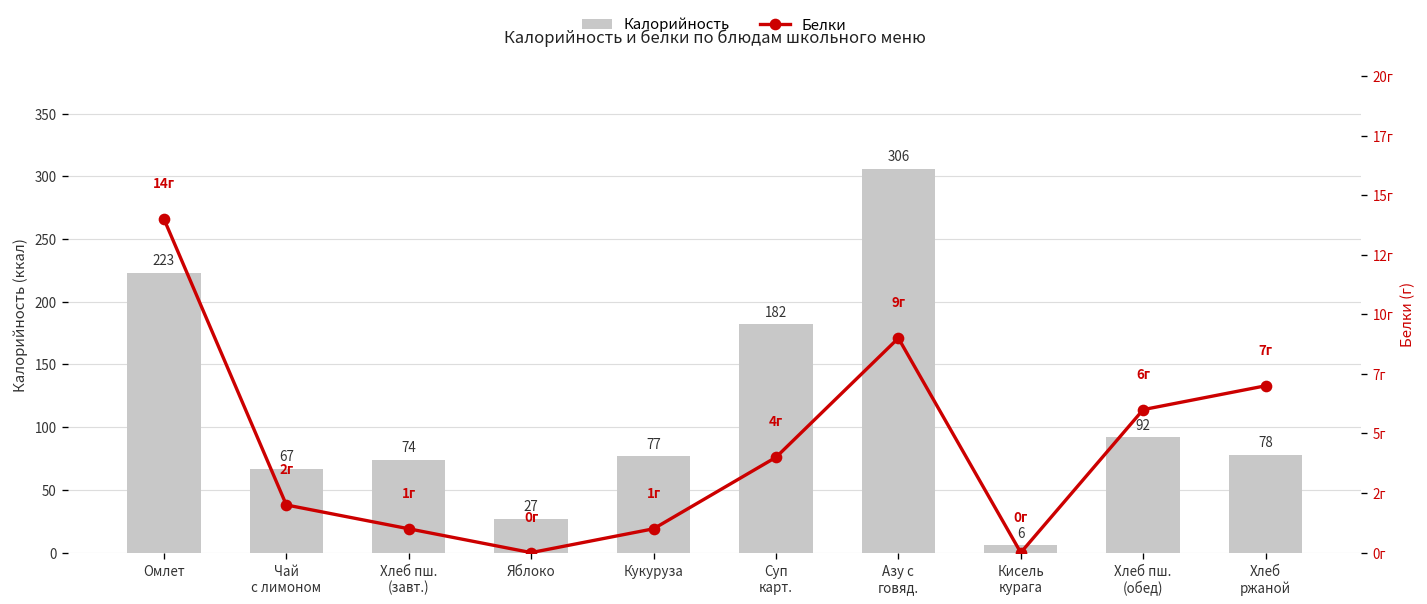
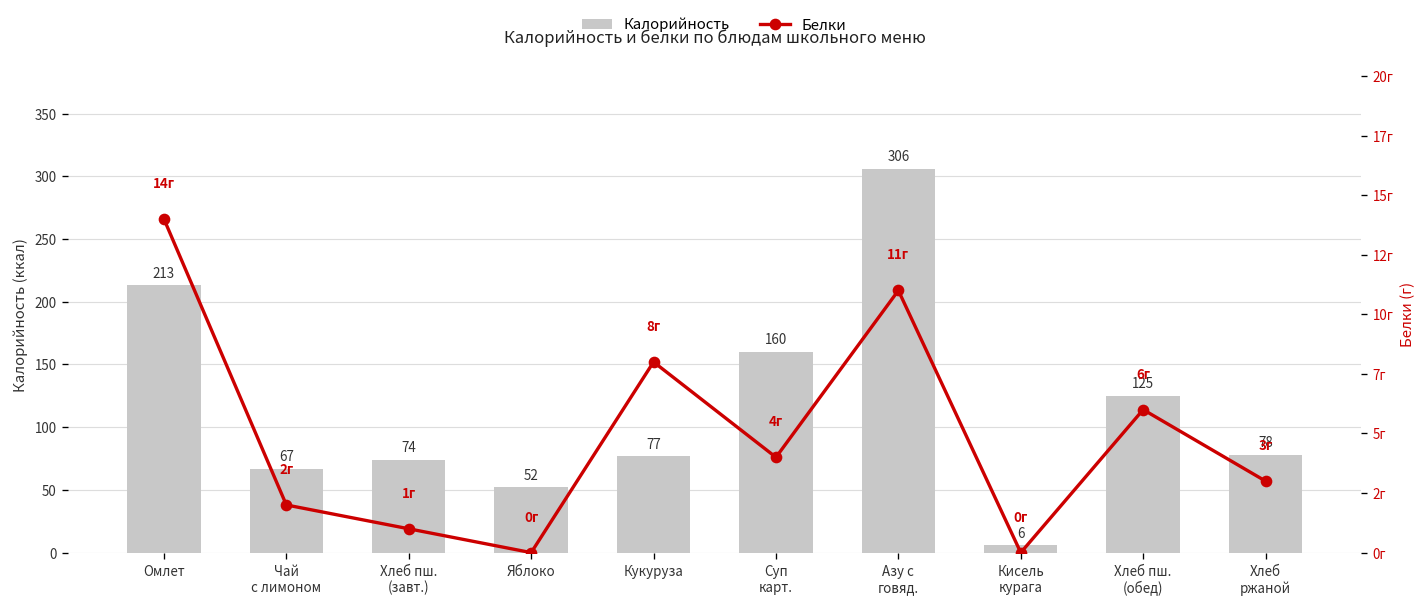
Калорийность, Омлет: 223 -> 213
Калорийность, Яблоко: 27 -> 52
Калорийность, Суп карт.: 182 -> 160
Калорийность, Хлеб пш. (обед): 92 -> 125
Белки, Кукуруза: 1г -> 8г
Белки, Азу с говяд.: 9г -> 11г
Белки, Хлеб ржаной: 7г -> 3г
